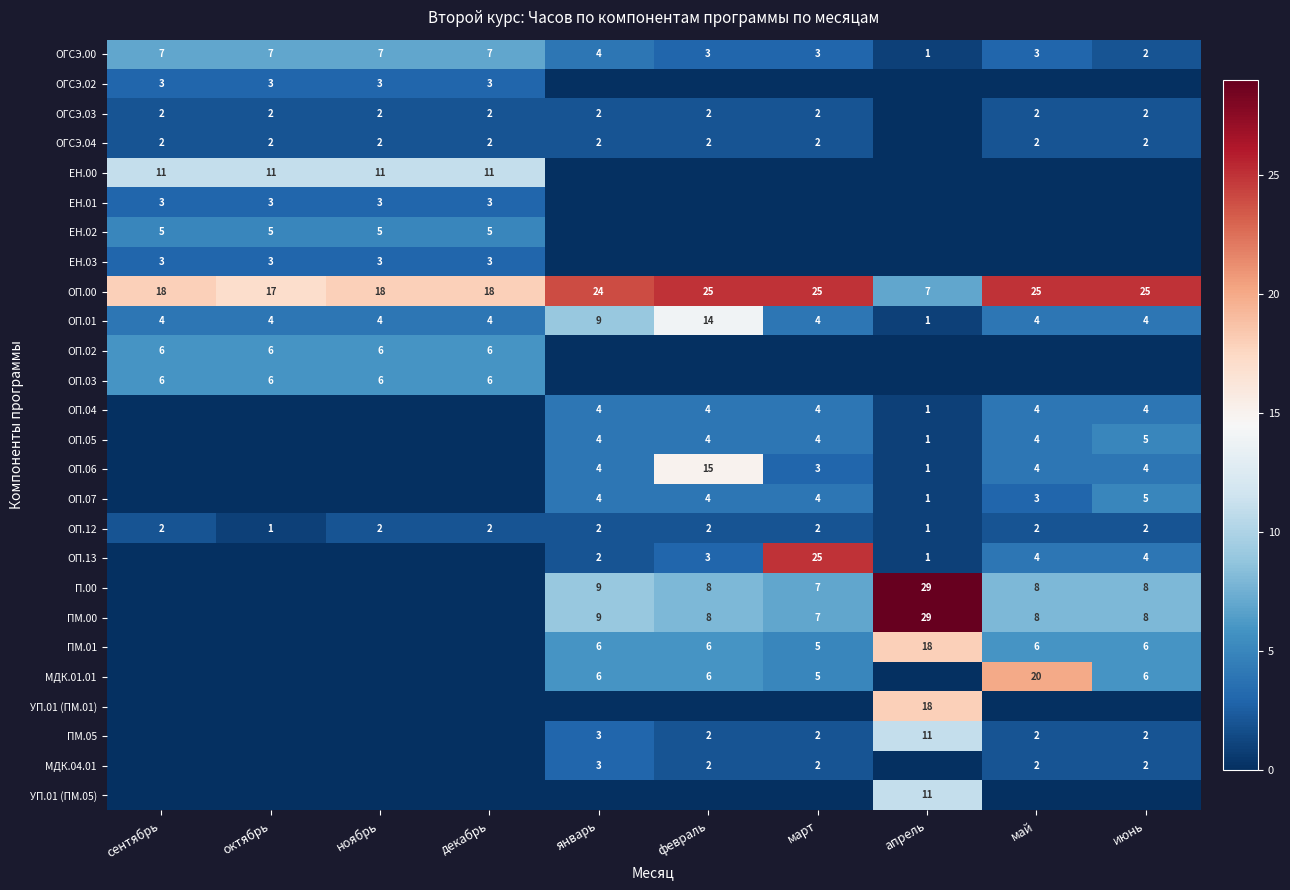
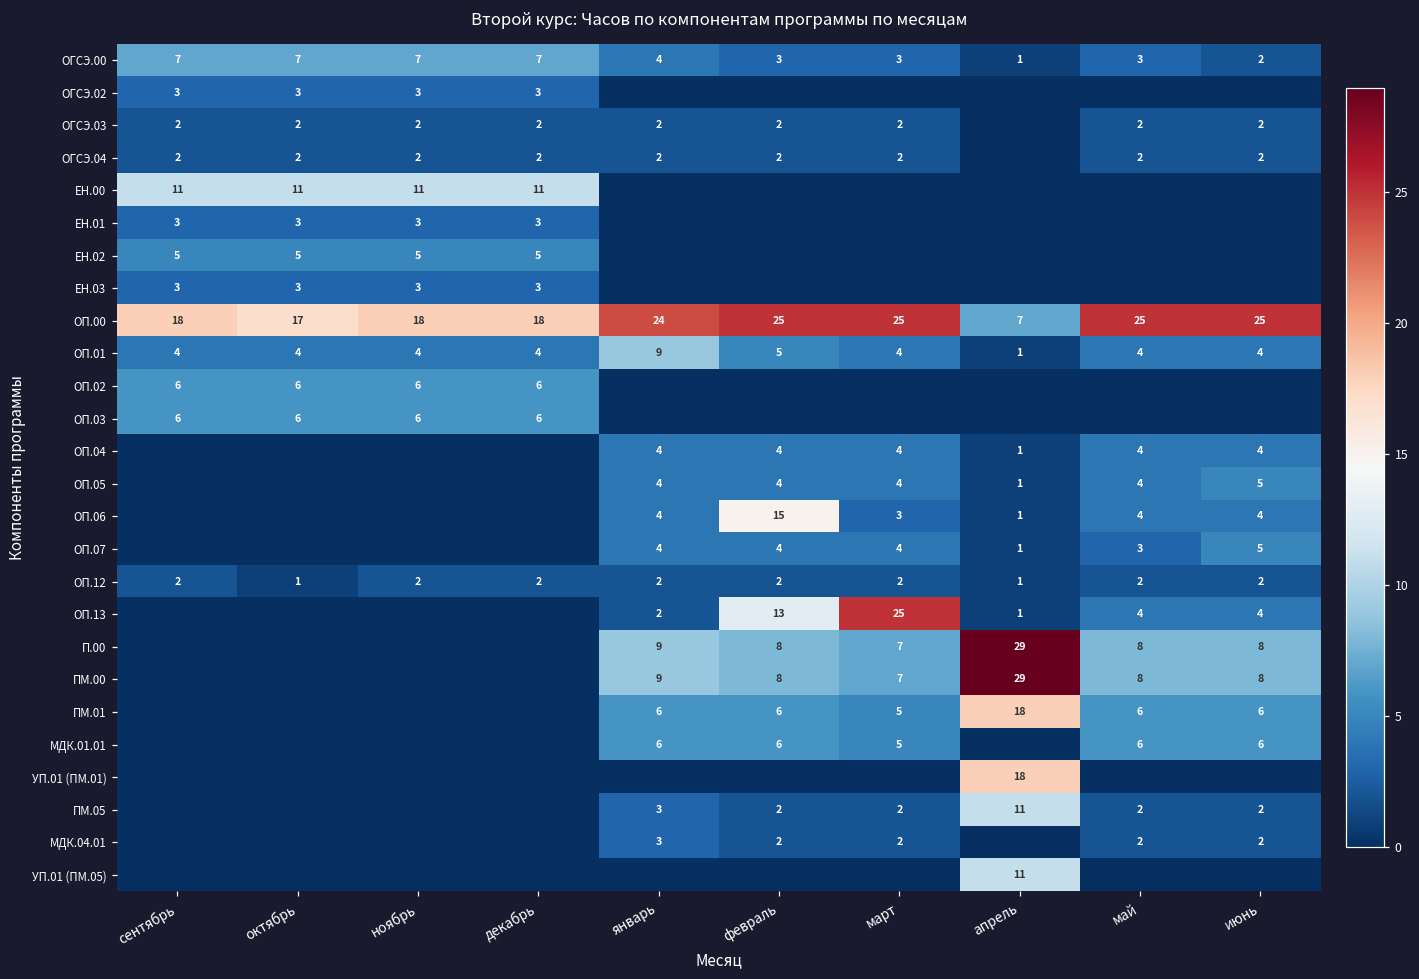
ОП.01, февраль: 14 -> 5
ОП.13, февраль: 3 -> 13
МДК.01.01, май: 20 -> 6
